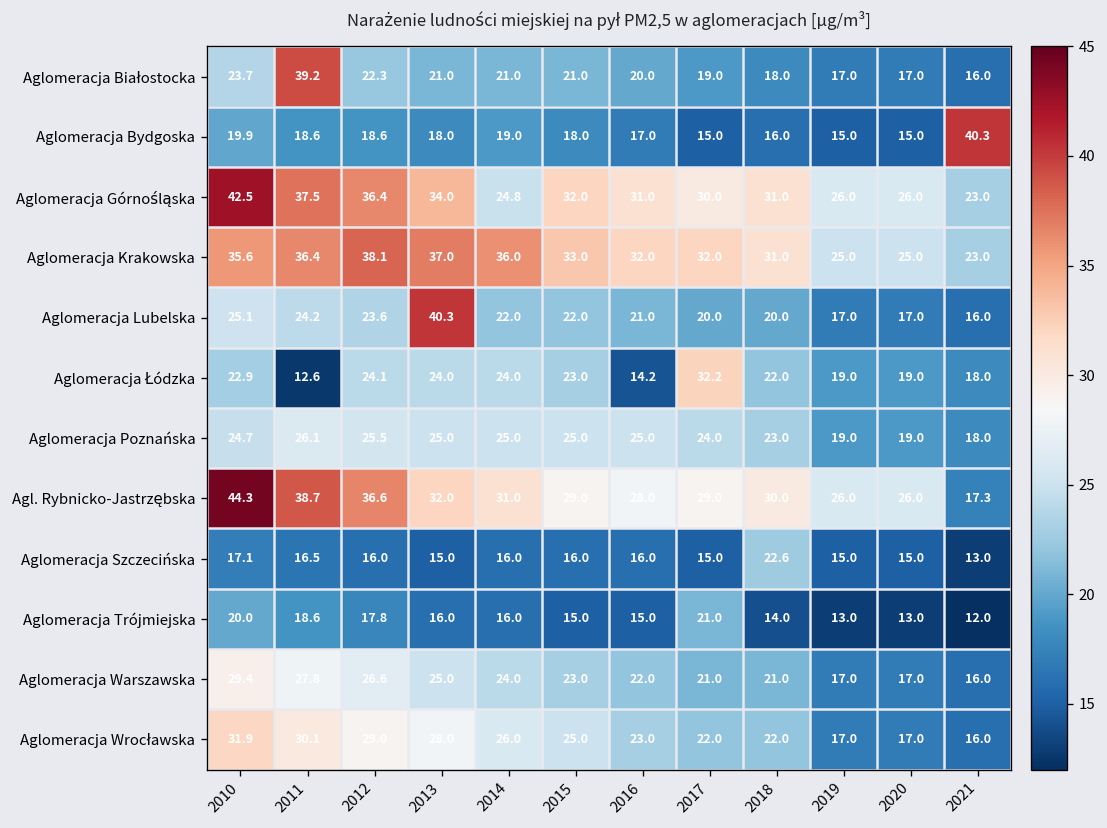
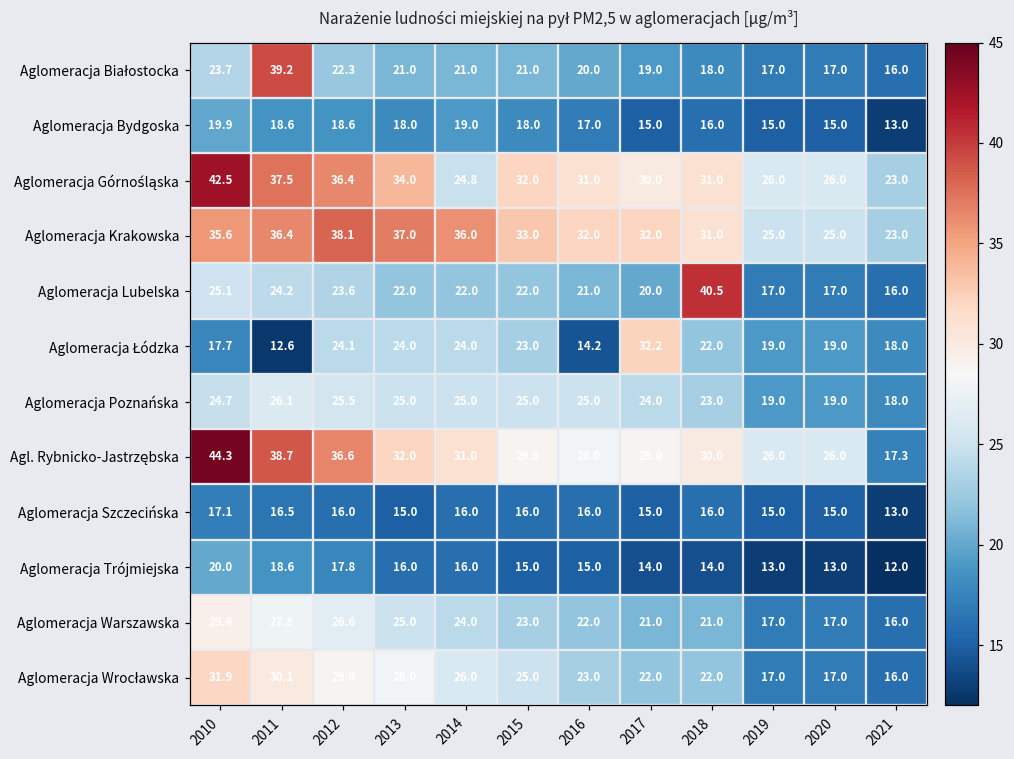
Aglomeracja Bydgoska, 2021: 40.3 -> 13.0
Aglomeracja Lubelska, 2013: 40.3 -> 22.0
Aglomeracja Lubelska, 2018: 20.0 -> 40.5
Aglomeracja Łódzka, 2010: 22.9 -> 17.7
Aglomeracja Szczecińska, 2018: 22.6 -> 16.0
Aglomeracja Trójmiejska, 2017: 21.0 -> 14.0
